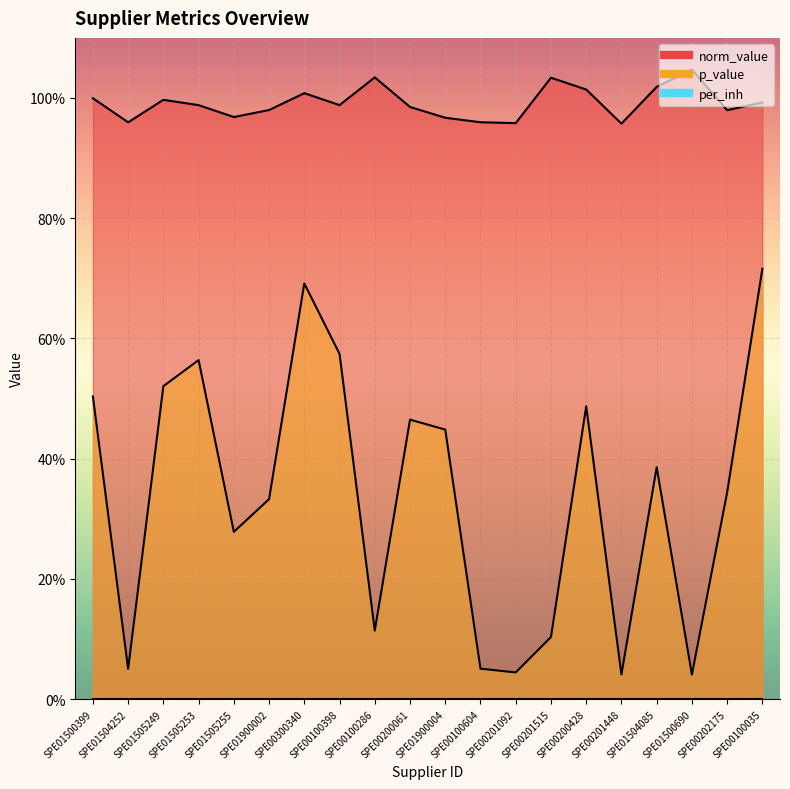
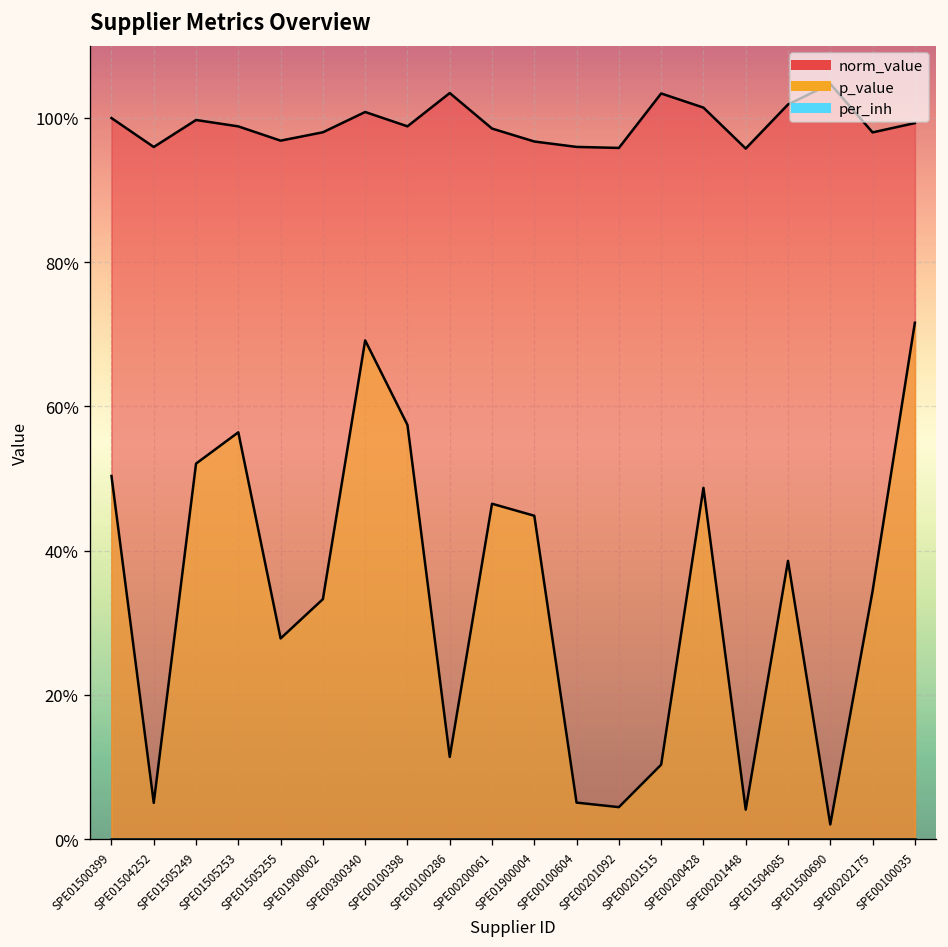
p_value, SPE01500690: 4% -> 2%
